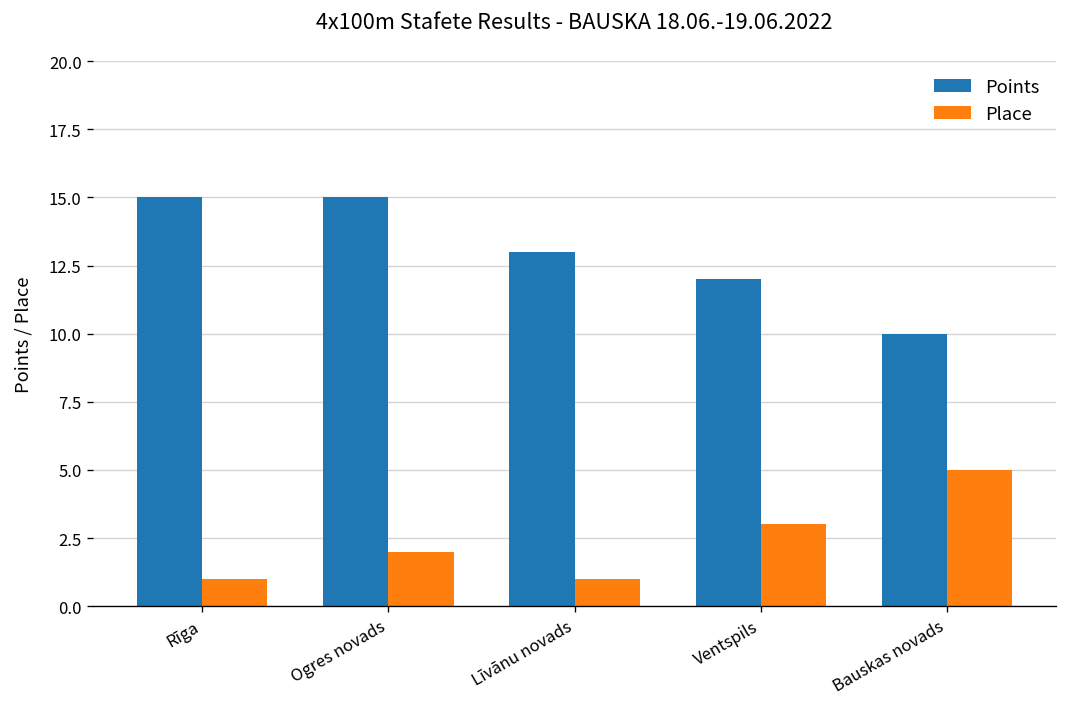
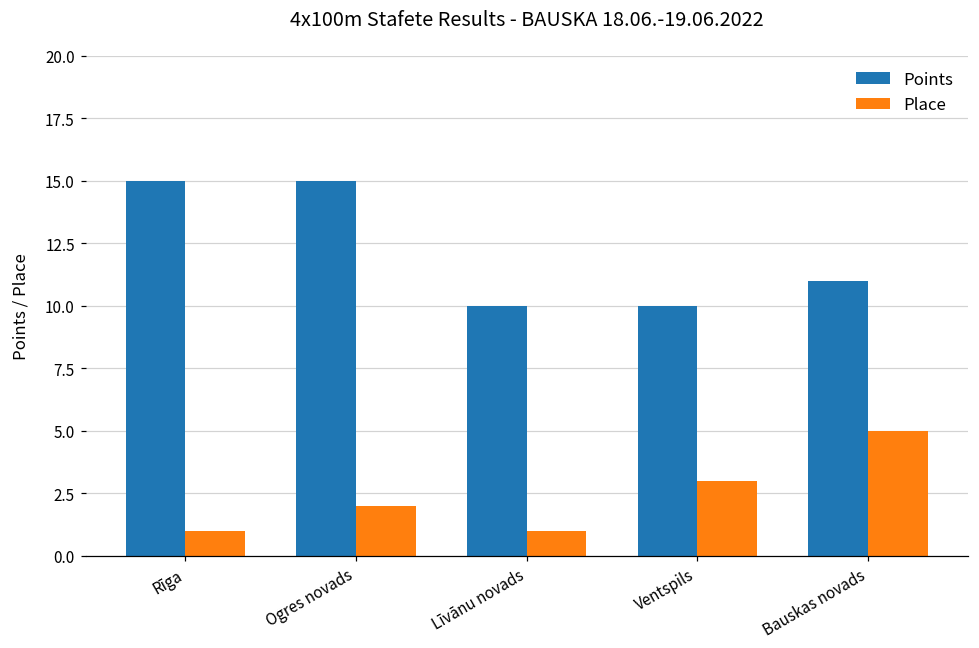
Points, Līvānu novads: 13 -> 10
Points, Ventspils: 12 -> 10
Points, Bauskas novads: 10 -> 11
